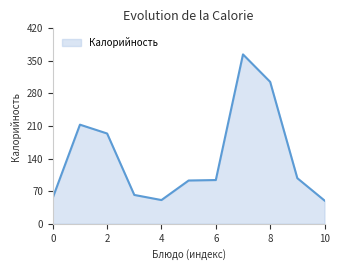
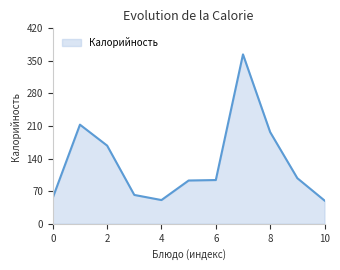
2: 190 -> 170
8: 310 -> 200
